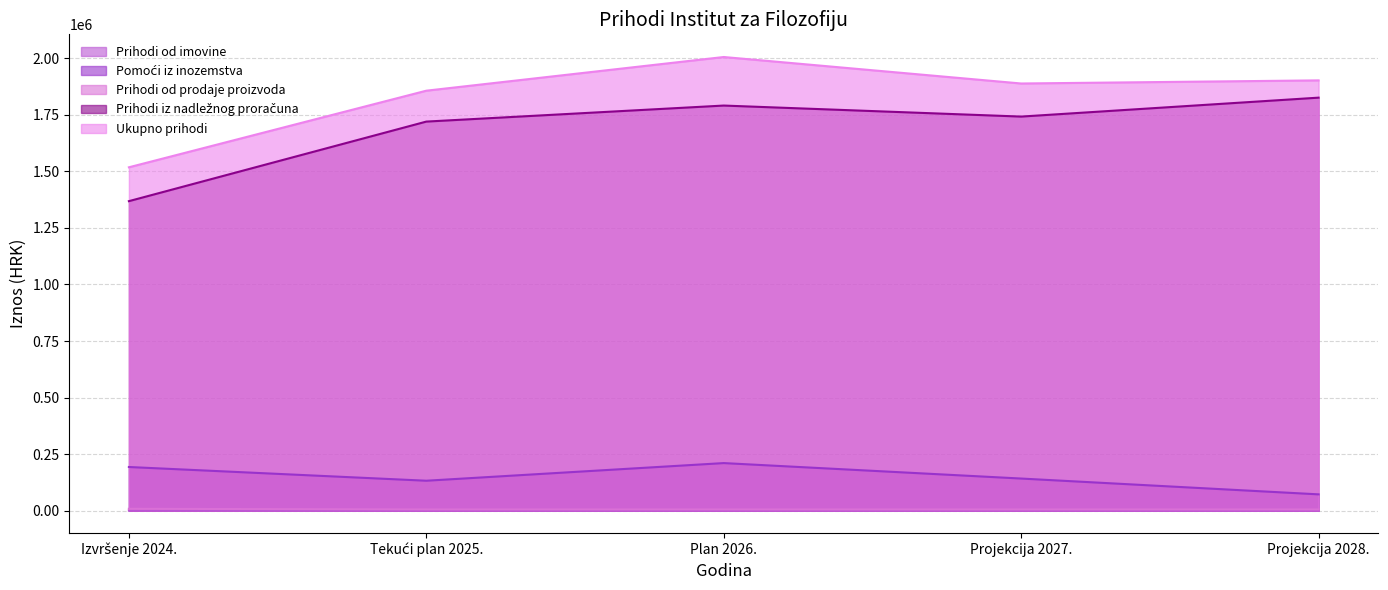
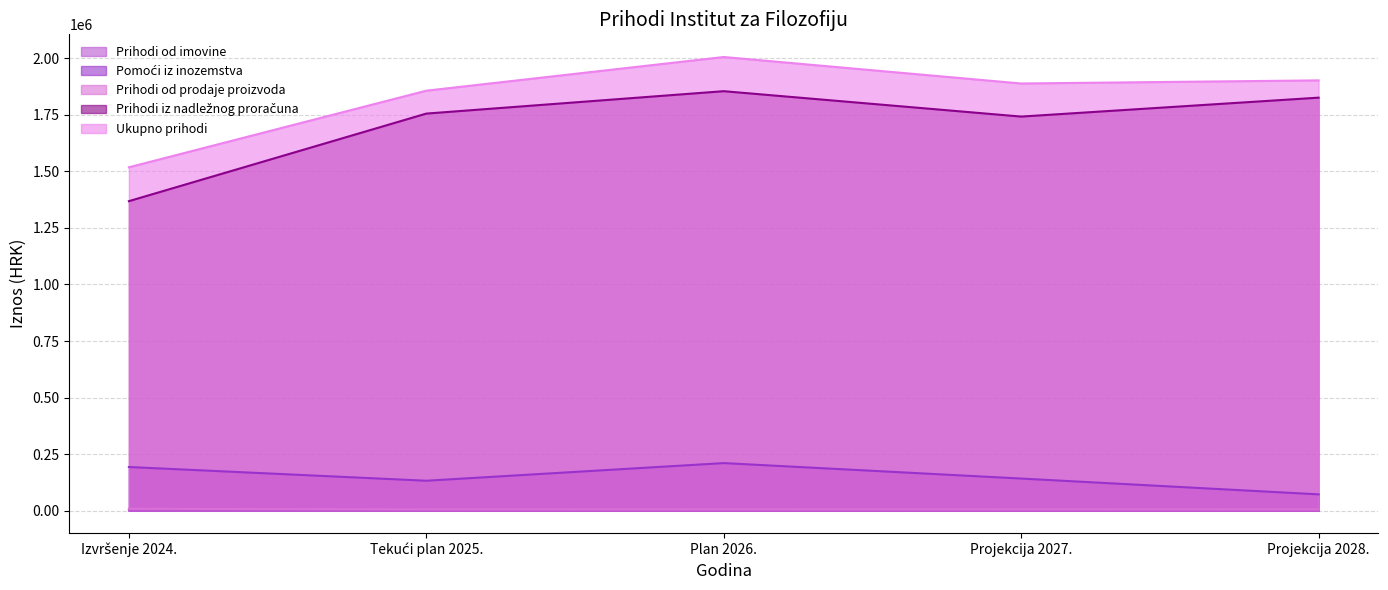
Prihodi iz nadležnog proračuna, Tekući plan 2025.: 1720000 -> 1760000
Prihodi iz nadležnog proračuna, Plan 2026.: 1790000 -> 1860000
